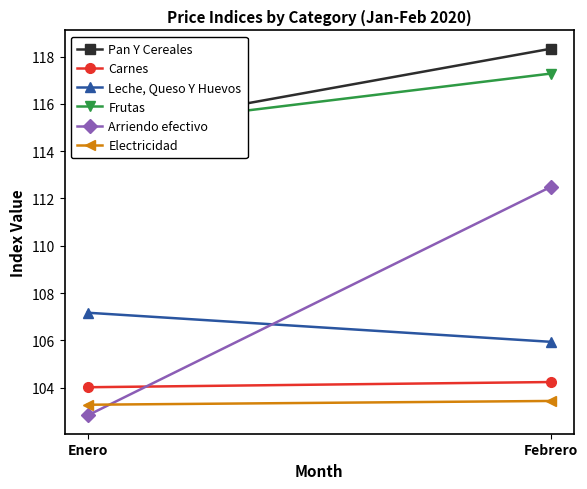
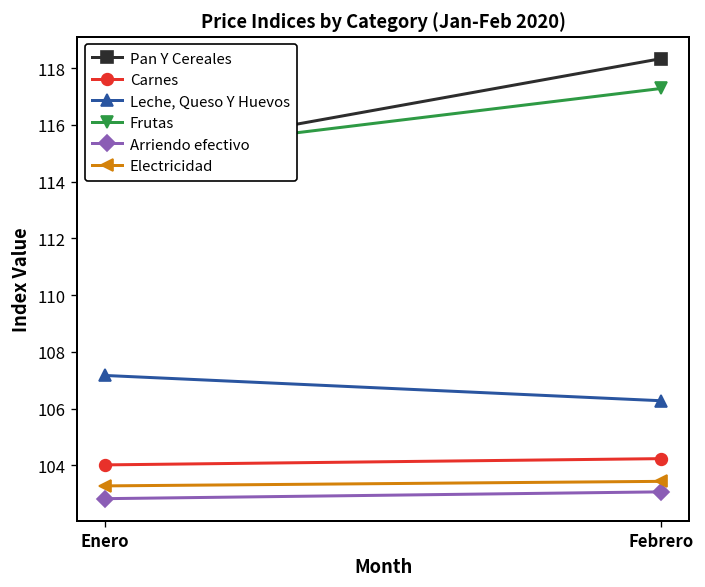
Leche, Queso Y Huevos, Febrero: 105.9 -> 106.3
Arriendo efectivo, Febrero: 112.5 -> 103.1
